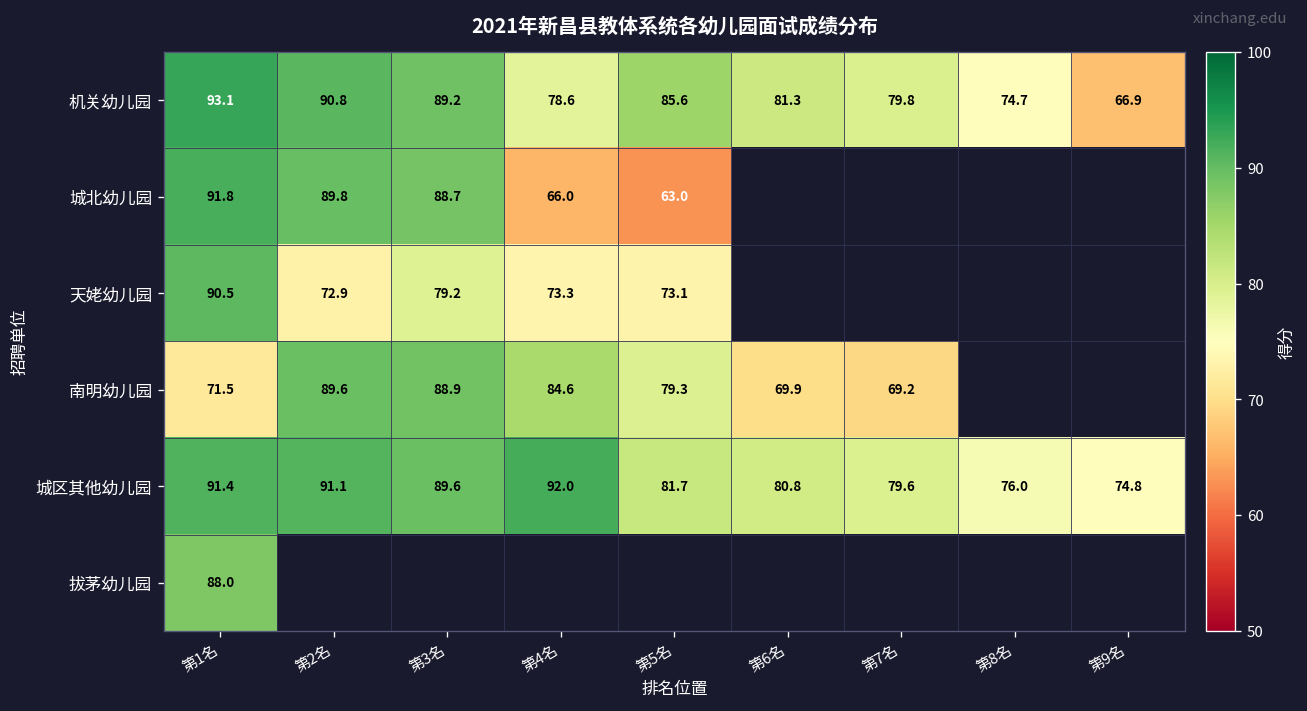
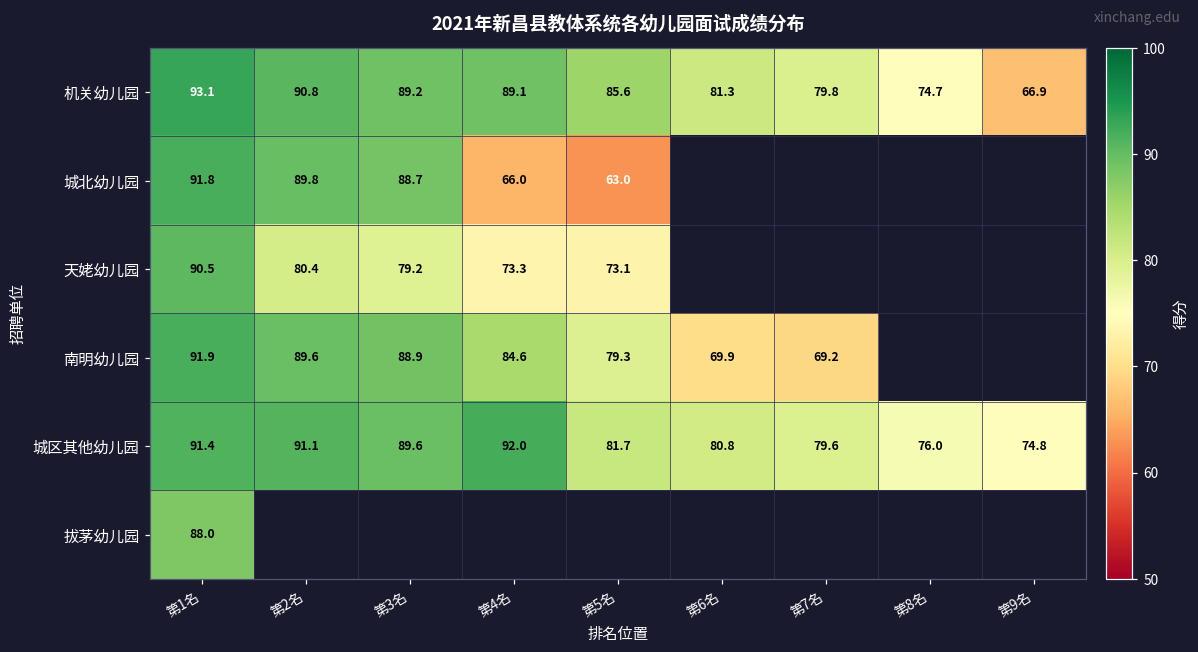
机关幼儿园, 第4名: 78.6 -> 89.1
天姥幼儿园, 第2名: 72.9 -> 80.4
南明幼儿园, 第1名: 71.5 -> 91.9
